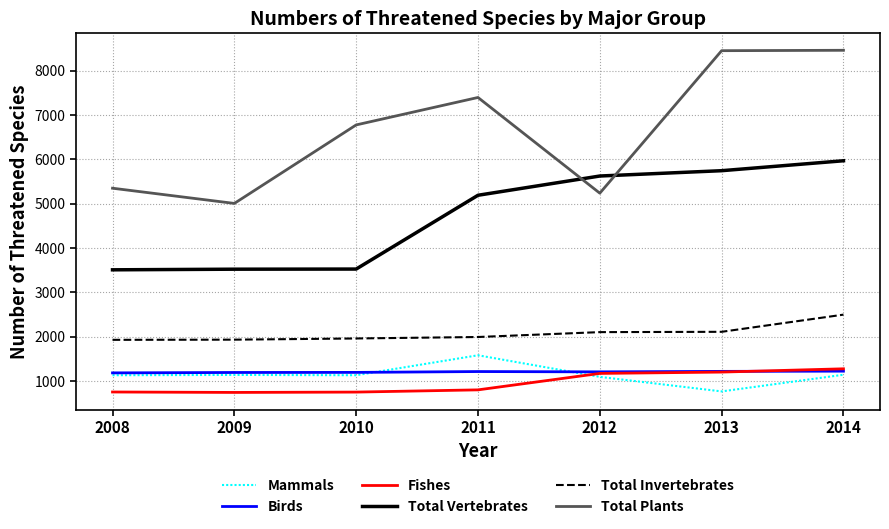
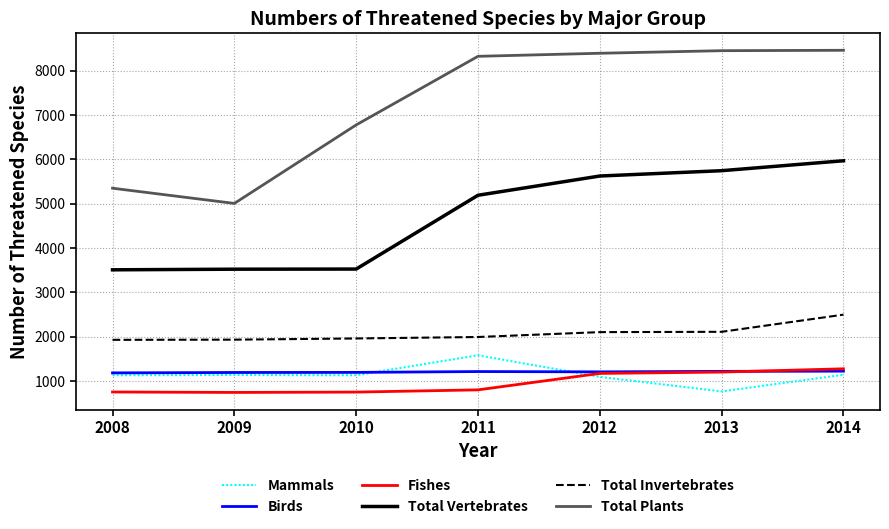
Total Plants, 2011: 7400 -> 8300
Total Plants, 2012: 5200 -> 8400
